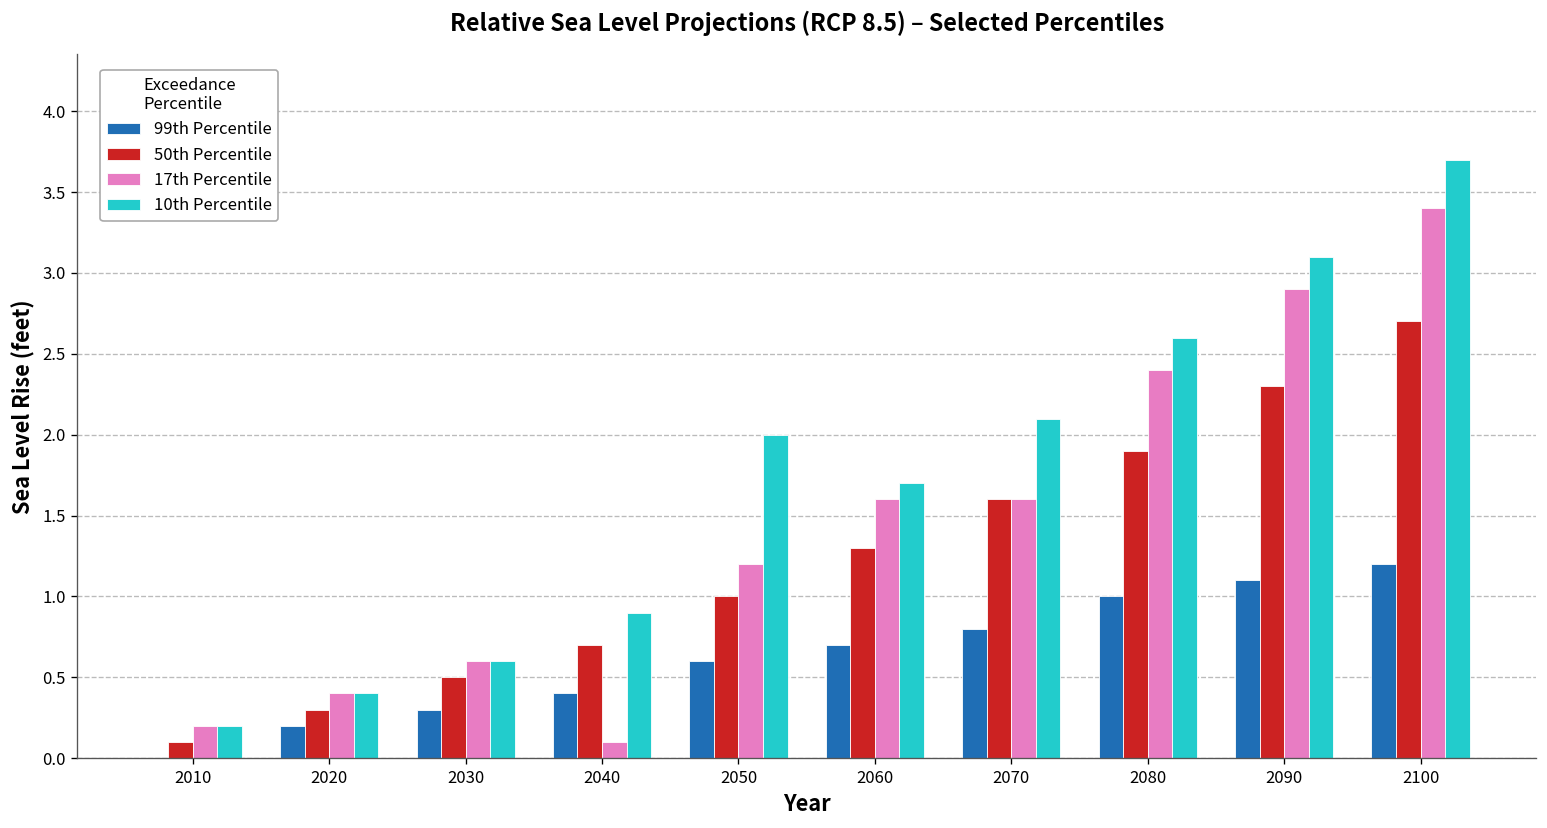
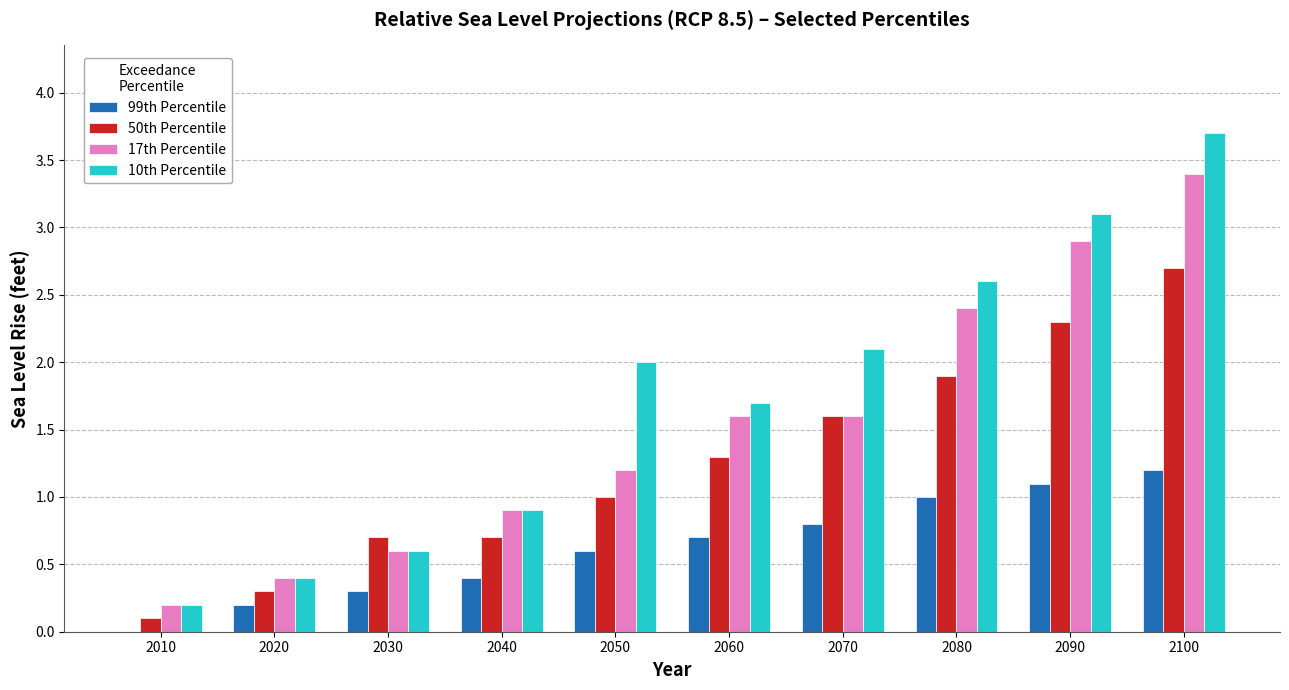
50th Percentile, 2030: 0.5 -> 0.7
17th Percentile, 2040: 0.1 -> 0.9
